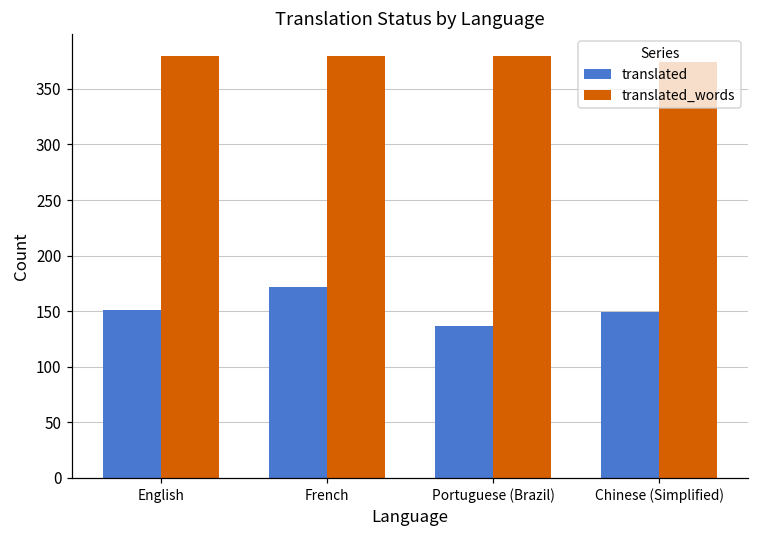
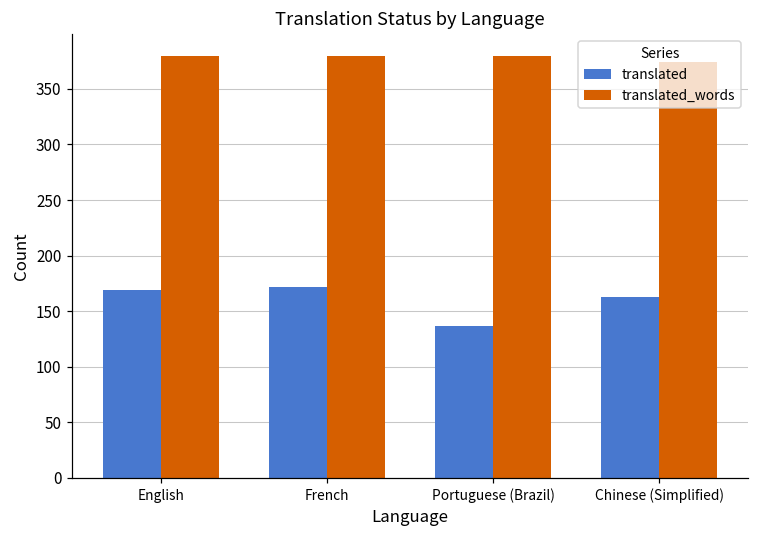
translated, English: 151 -> 169
translated, Chinese (Simplified): 149 -> 163
